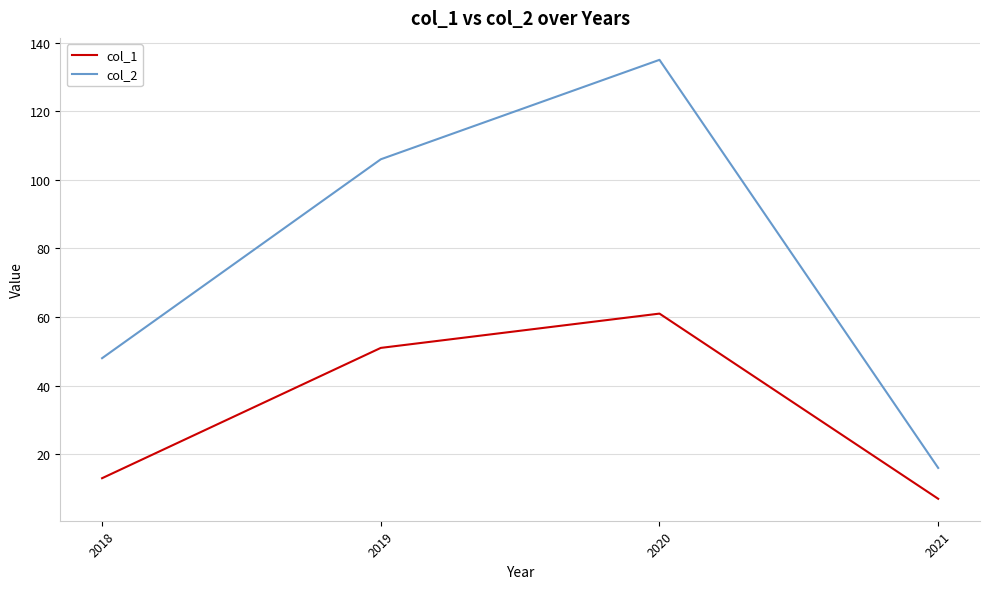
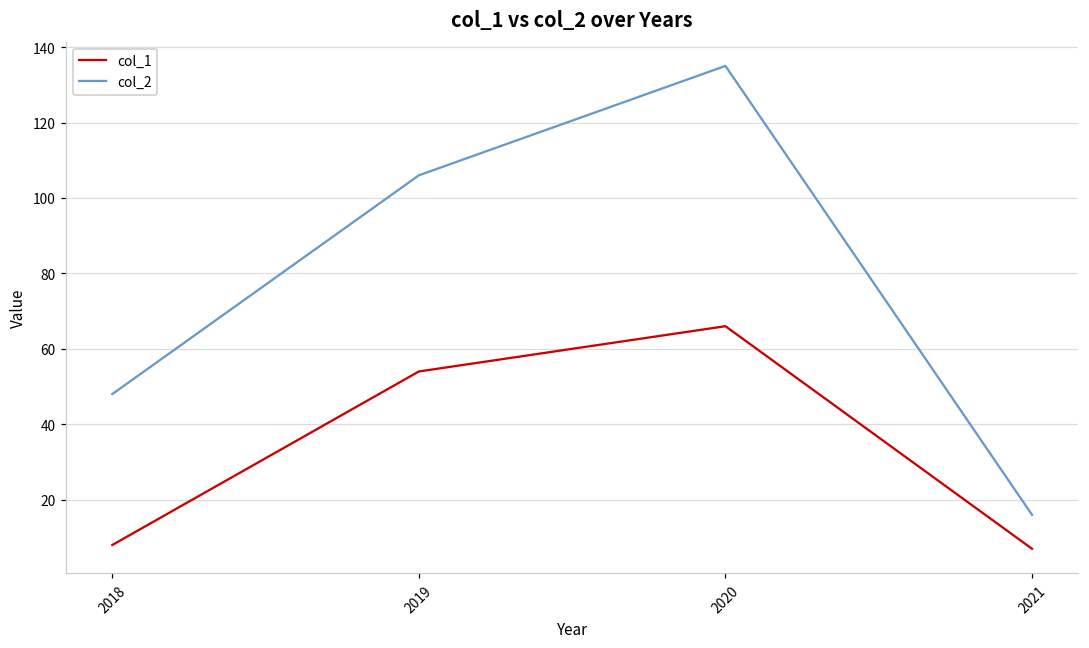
col_1, 2018: 13 -> 8
col_1, 2019: 51 -> 54
col_1, 2020: 61 -> 66
